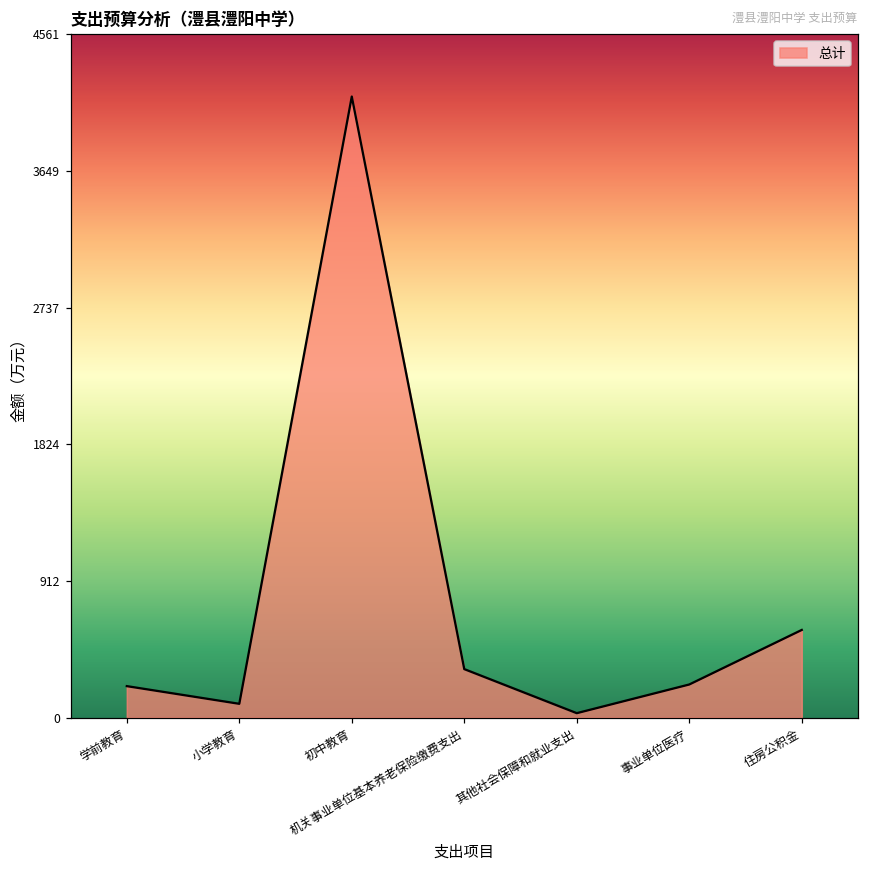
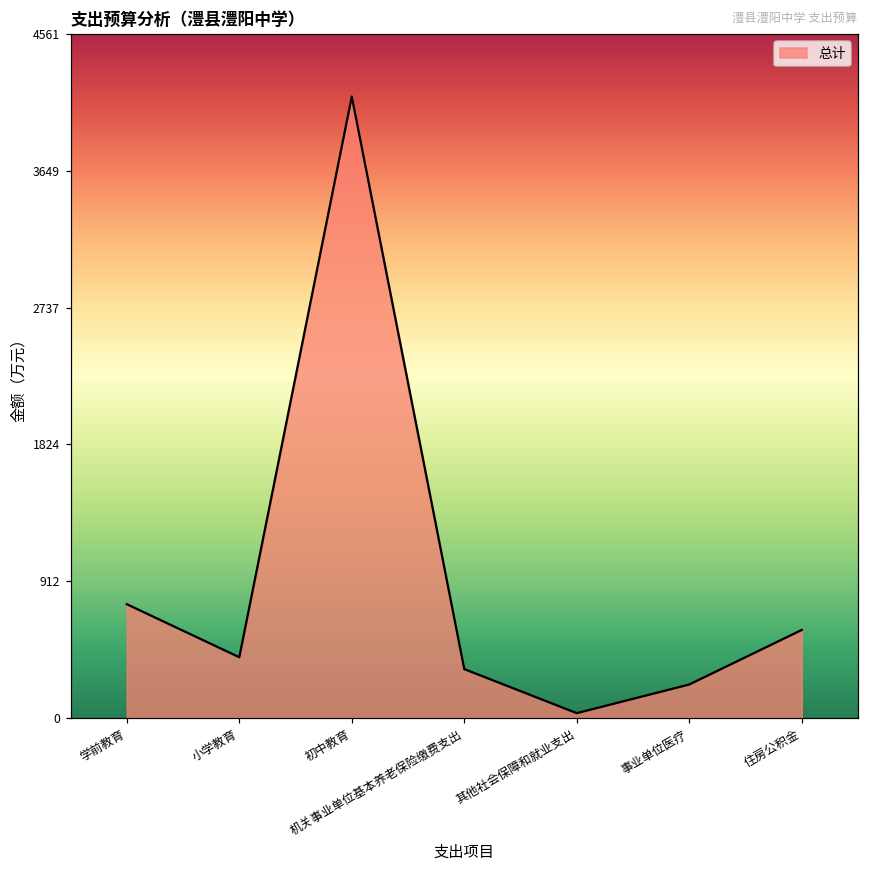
学前教育: 210 -> 760
小学教育: 90 -> 400
